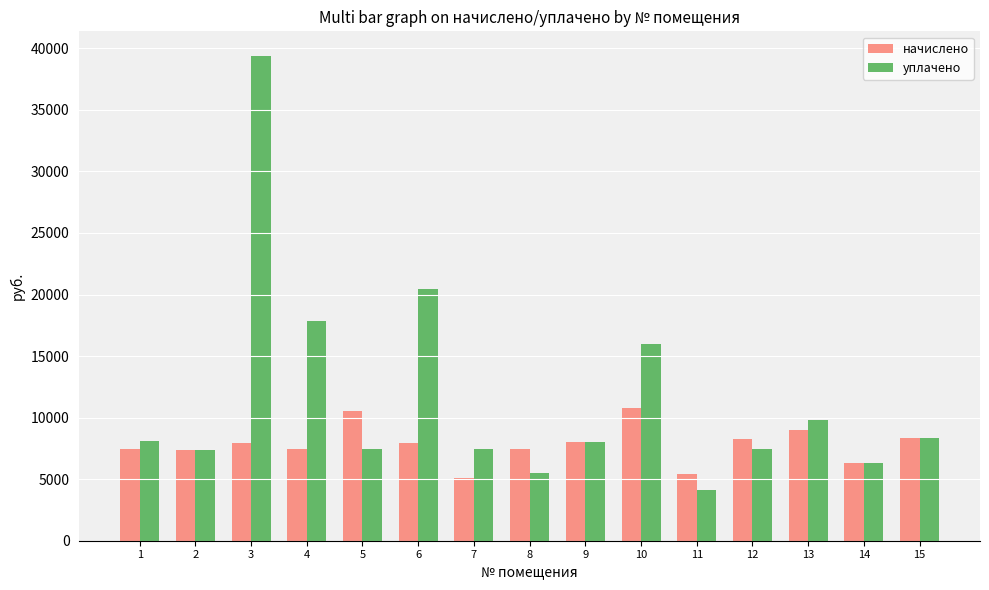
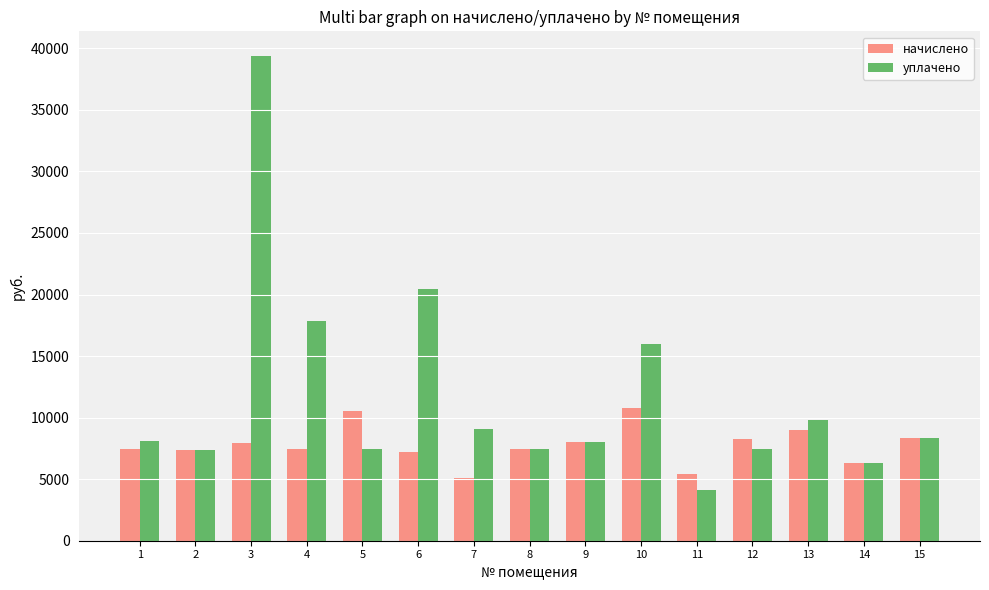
начислено, 6: 7900 -> 7200
уплачено, 7: 7500 -> 9000
уплачено, 8: 5500 -> 7500
